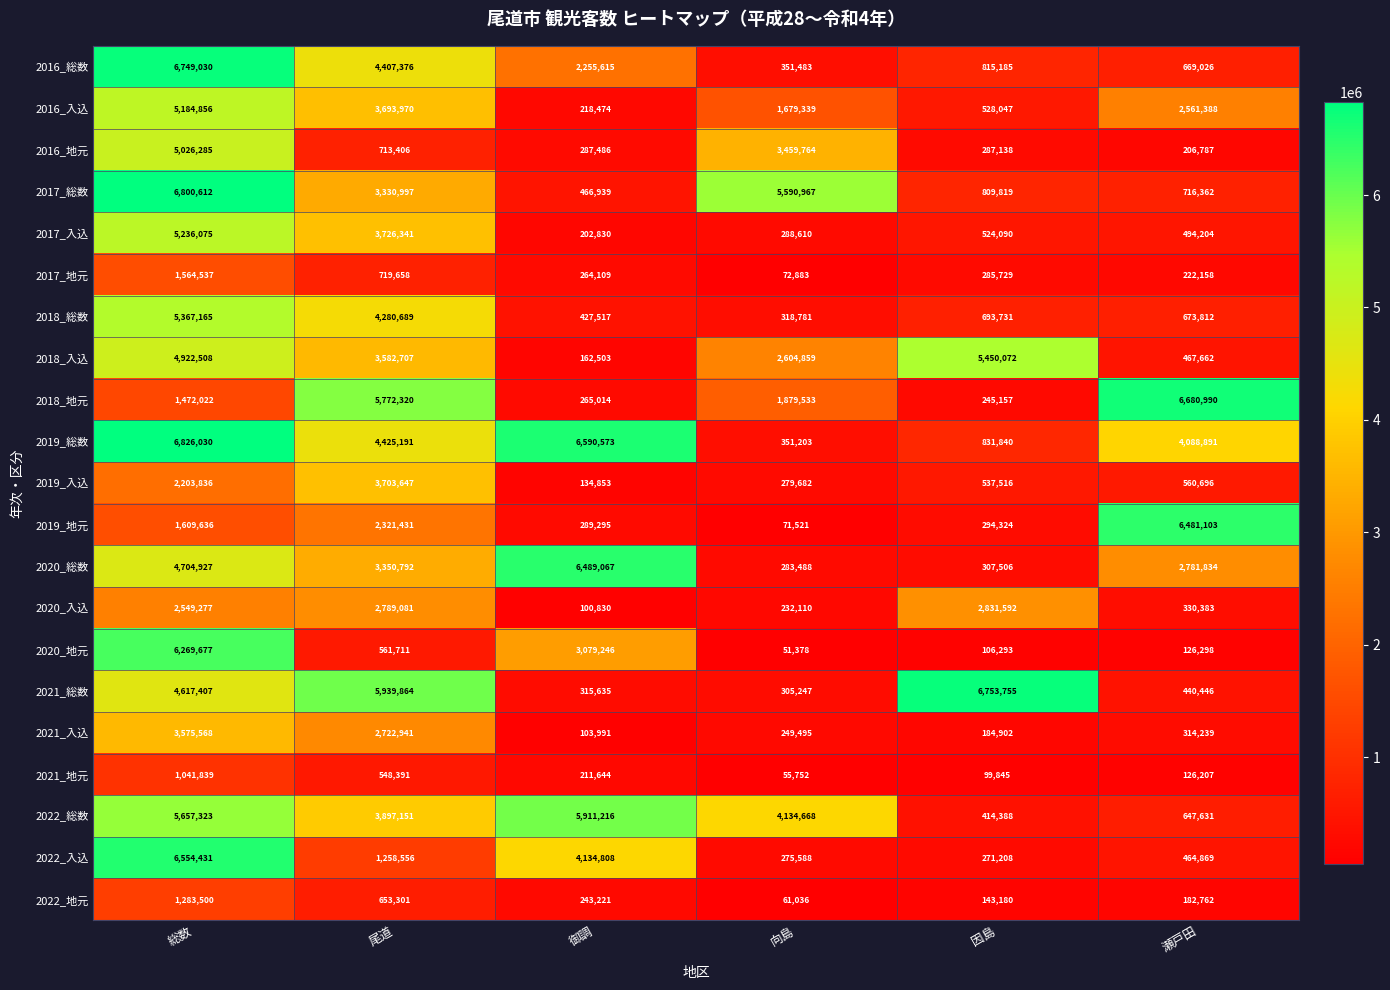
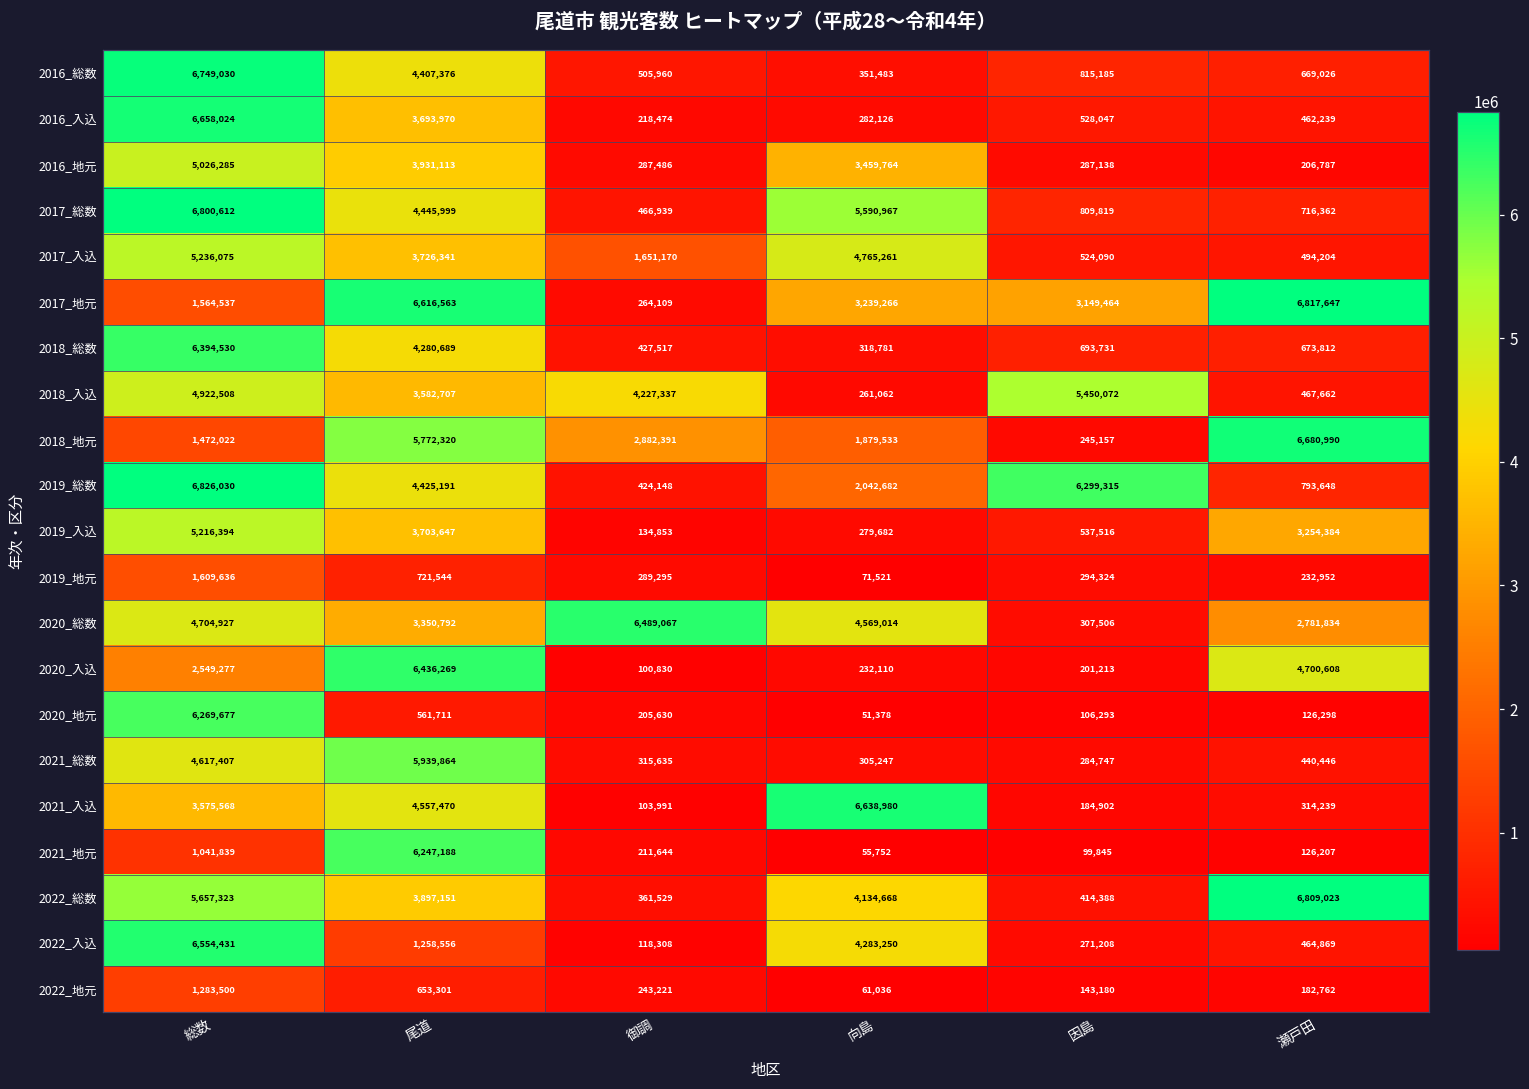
2016_総数, 御調: 2,255,615 -> 505,960
2016_入込, 総数: 5,184,856 -> 6,658,024
2016_入込, 向島: 1,679,339 -> 282,126
2016_入込, 瀬戸田: 2,561,388 -> 462,239
2016_地元, 尾道: 713,406 -> 3,931,113
2017_総数, 尾道: 3,330,997 -> 4,445,999
2017_入込, 御調: 202,830 -> 1,651,170
2017_入込, 向島: 288,610 -> 4,765,261
2017_地元, 尾道: 719,658 -> 6,616,563
2017_地元, 向島: 72,883 -> 3,239,266
2017_地元, 因島: 285,729 -> 3,149,464
2017_地元, 瀬戸田: 222,158 -> 6,817,647
2018_総数, 総数: 5,367,165 -> 6,394,530
2018_入込, 御調: 162,503 -> 4,227,337
2018_入込, 向島: 2,604,859 -> 261,062
2018_地元, 御調: 265,014 -> 2,882,391
2019_総数, 御調: 6,590,573 -> 424,148
2019_総数, 向島: 351,203 -> 2,042,682
2019_総数, 因島: 831,840 -> 6,299,315
2019_総数, 瀬戸田: 4,088,891 -> 793,648
2019_入込, 総数: 2,203,836 -> 5,216,394
2019_入込, 瀬戸田: 560,696 -> 3,254,384
2019_地元, 尾道: 2,321,431 -> 721,544
2019_地元, 瀬戸田: 6,481,103 -> 232,952
2020_総数, 向島: 283,488 -> 4,569,014
2020_入込, 尾道: 2,789,081 -> 6,436,269
2020_入込, 因島: 2,831,592 -> 201,213
2020_入込, 瀬戸田: 330,383 -> 4,700,608
2020_地元, 御調: 3,079,246 -> 205,630
2021_総数, 因島: 6,753,755 -> 284,747
2021_入込, 尾道: 2,722,941 -> 4,557,470
2021_入込, 向島: 249,495 -> 6,638,980
2021_地元, 尾道: 548,391 -> 6,247,188
2022_総数, 御調: 5,911,216 -> 361,529
2022_総数, 瀬戸田: 647,631 -> 6,809,023
2022_入込, 御調: 4,134,808 -> 118,308
2022_入込, 向島: 275,588 -> 4,283,250
